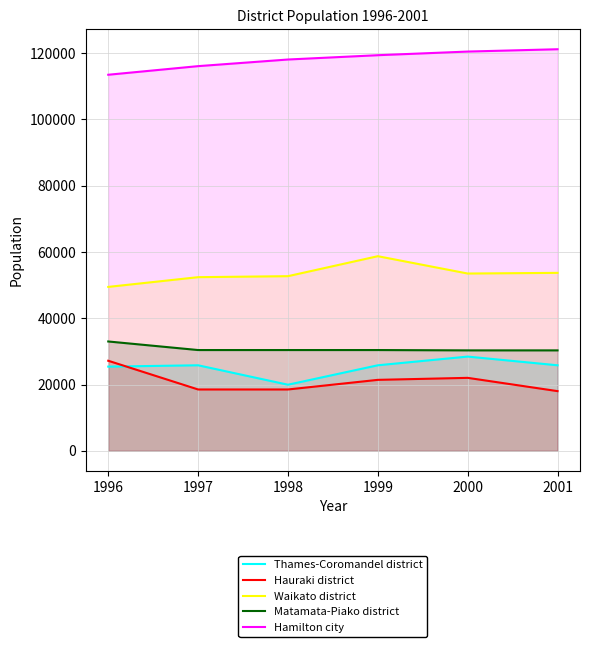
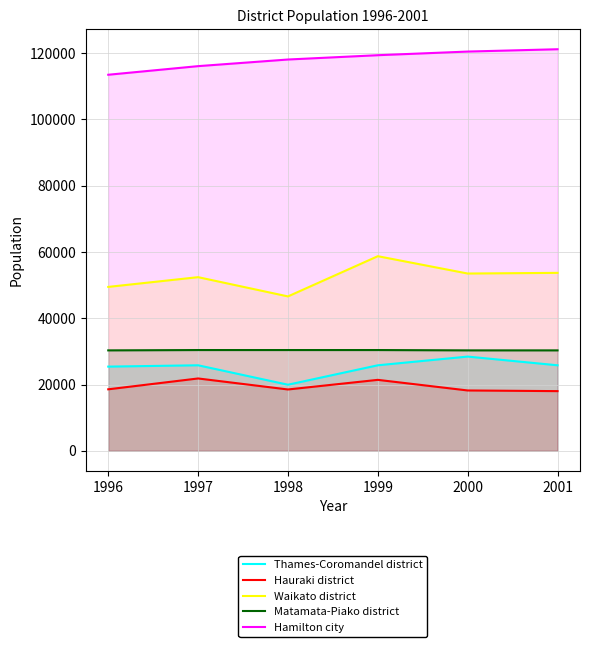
Hauraki district, 1996: 27000 -> 19000
Matamata-Piako district, 1996: 33000 -> 30000
Hauraki district, 1997: 19000 -> 22000
Waikato district, 1998: 53000 -> 47000
Hauraki district, 2000: 22000 -> 18000
